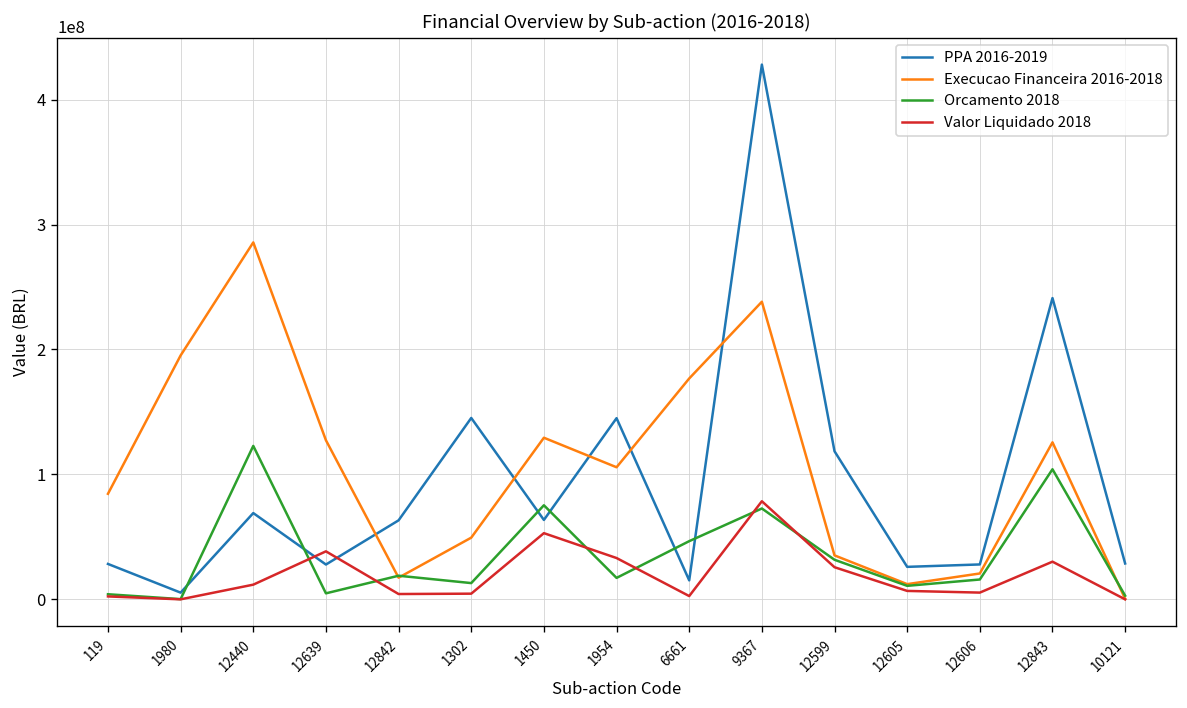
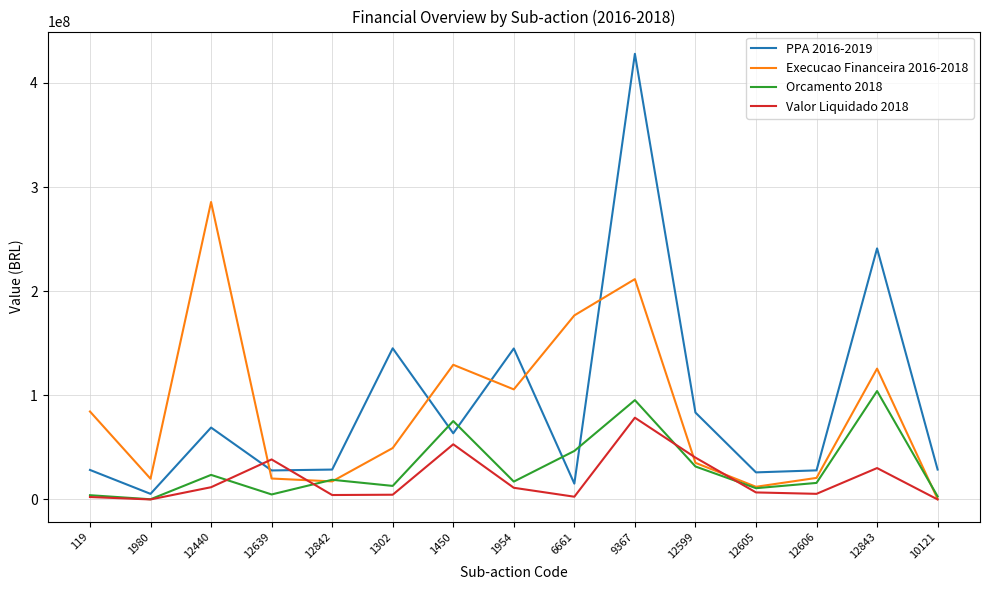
Execucao Financeira 2016-2018, 1980: 195000000 -> 20000000
Orcamento 2018, 12440: 123000000 -> 24000000
Execucao Financeira 2016-2018, 12639: 127000000 -> 20000000
PPA 2016-2019, 12842: 63000000 -> 29000000
Valor Liquidado 2018, 1954: 33000000 -> 11000000
Execucao Financeira 2016-2018, 9367: 238000000 -> 212000000
Orcamento 2018, 9367: 73000000 -> 95000000
PPA 2016-2019, 12599: 119000000 -> 83000000
Valor Liquidado 2018, 12599: 26000000 -> 40000000
